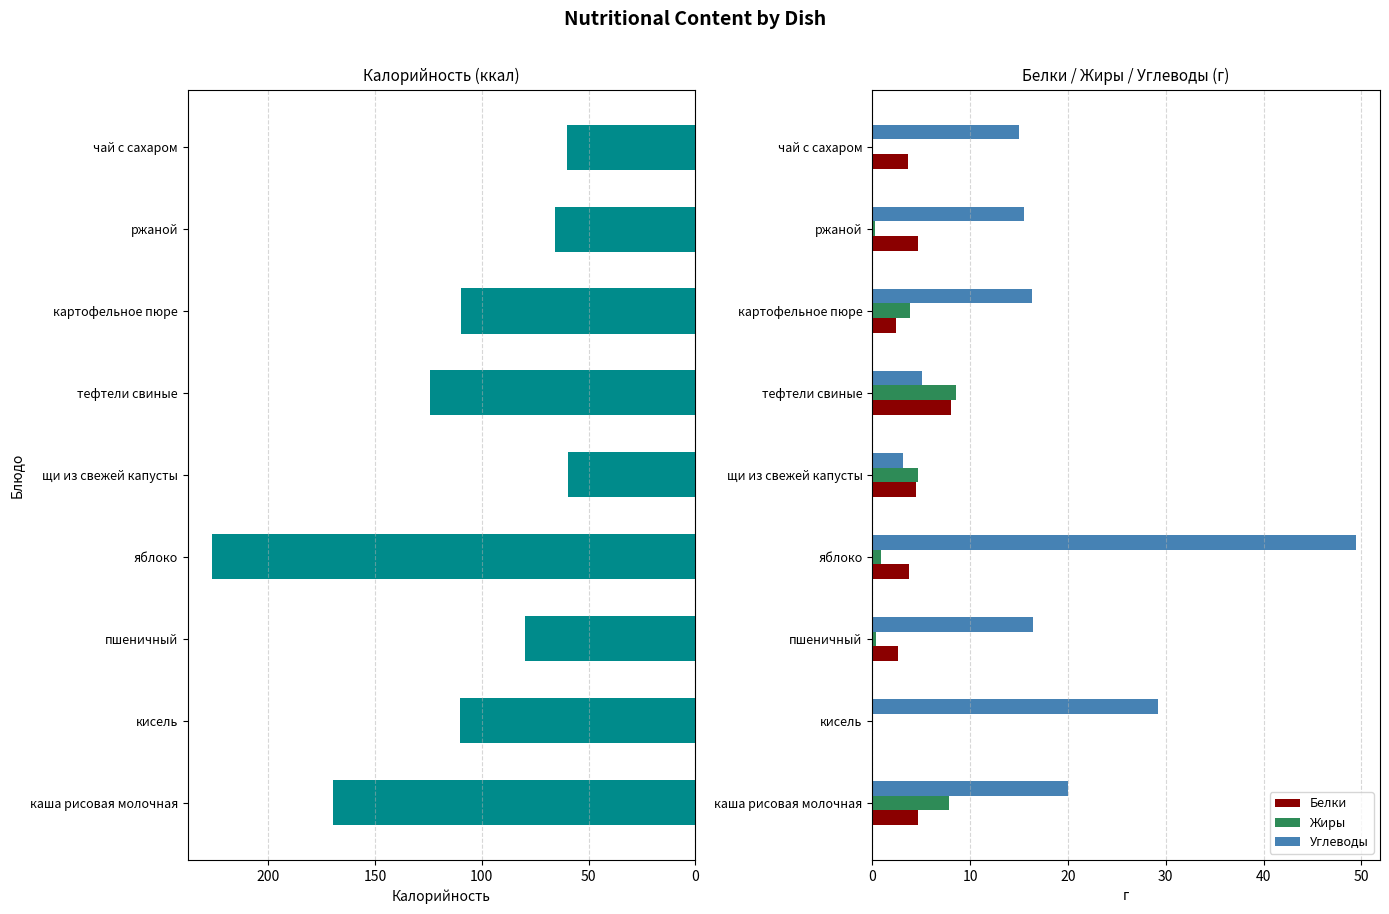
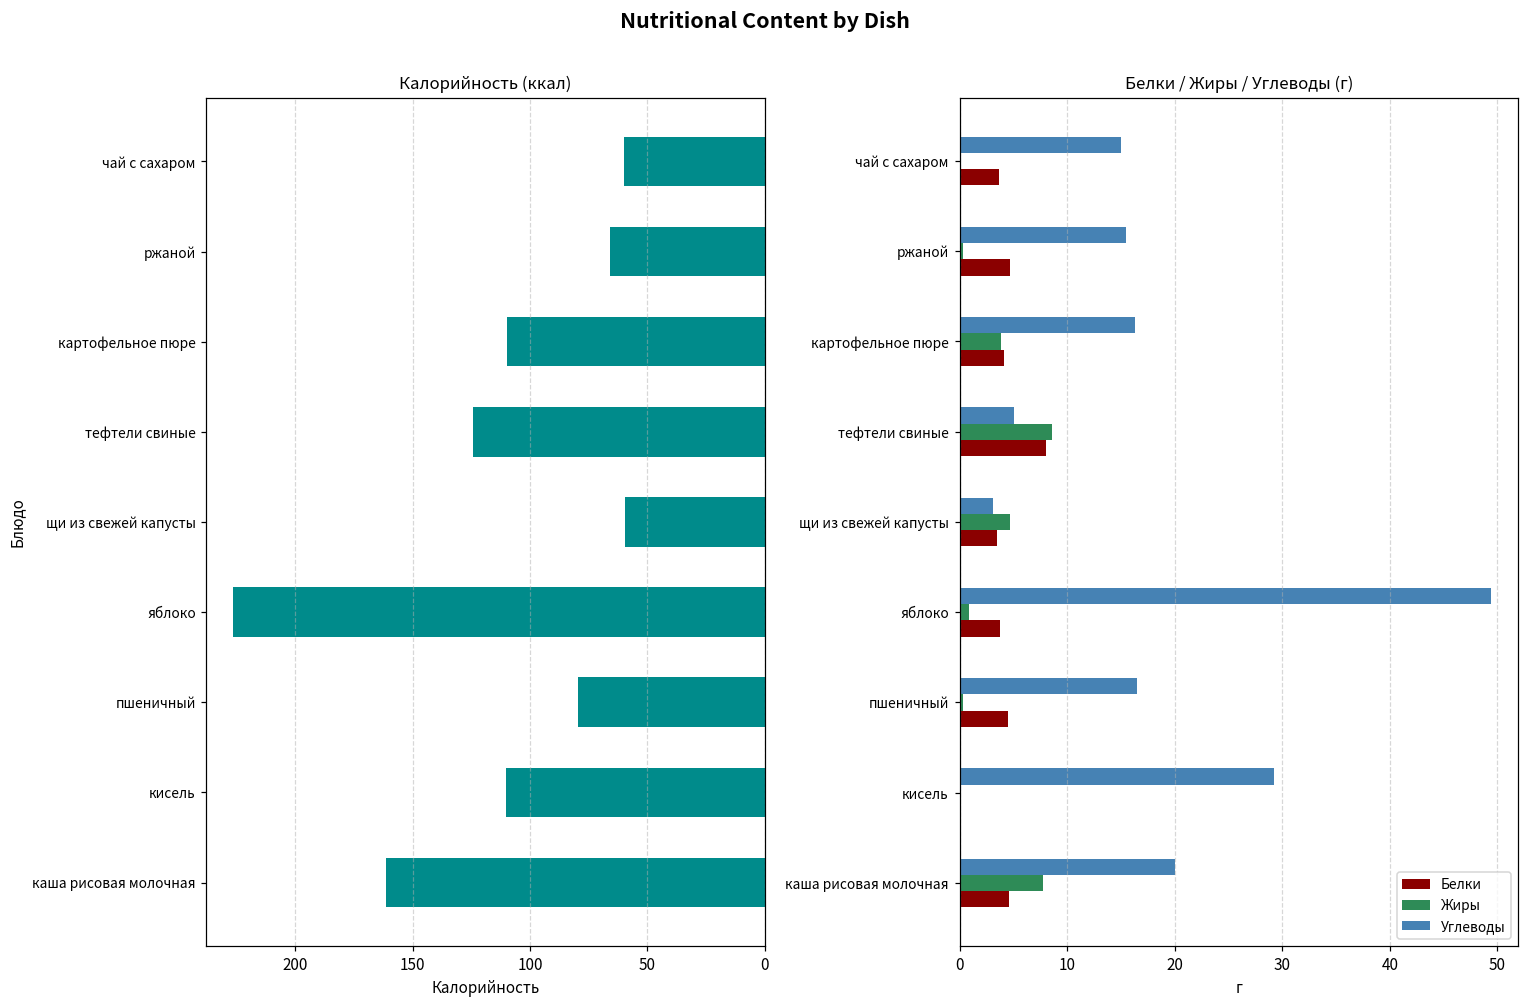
Калорийность (ккал), каша рисовая молочная: 170 -> 162
Белки / Жиры / Углеводы (г), Белки, картофельное пюре: 2 -> 4
Белки / Жиры / Углеводы (г), Белки, щи из свежей капусты: 5 -> 4
Белки / Жиры / Углеводы (г), Белки, пшеничный: 3 -> 4
